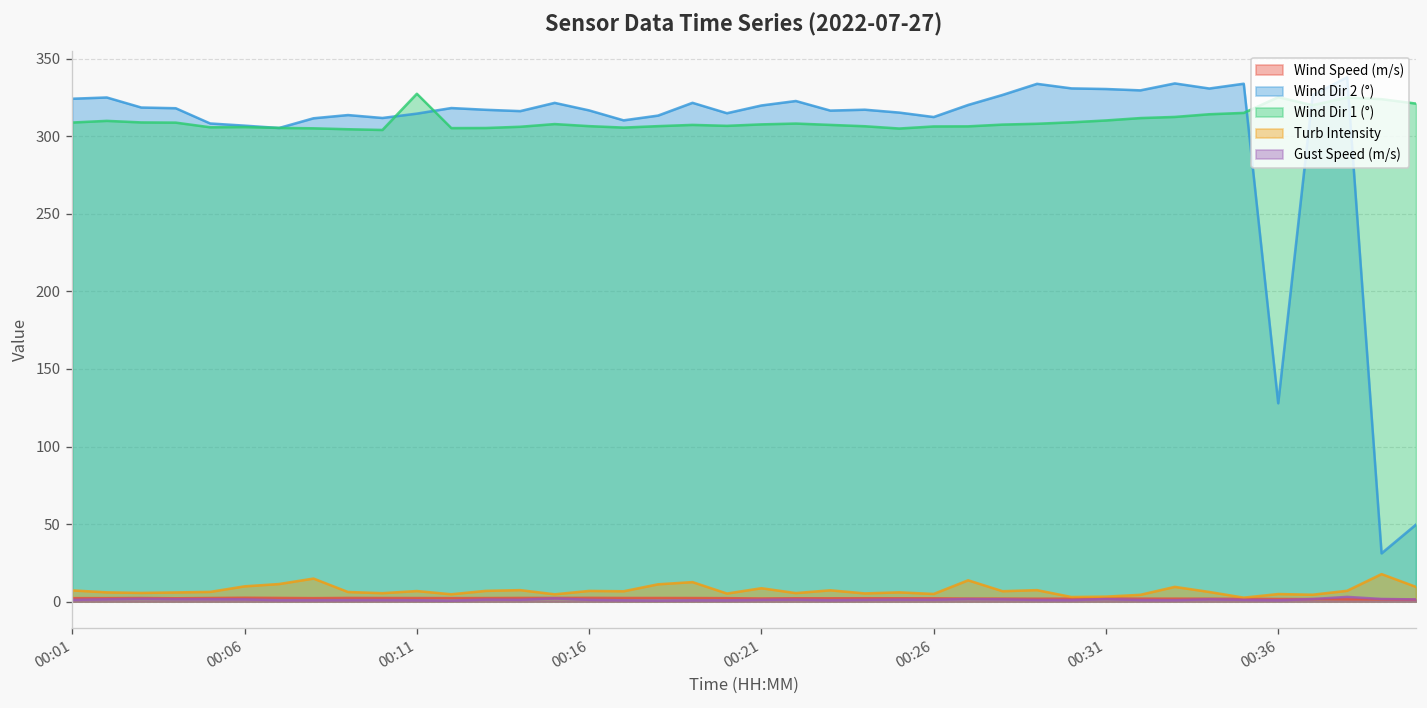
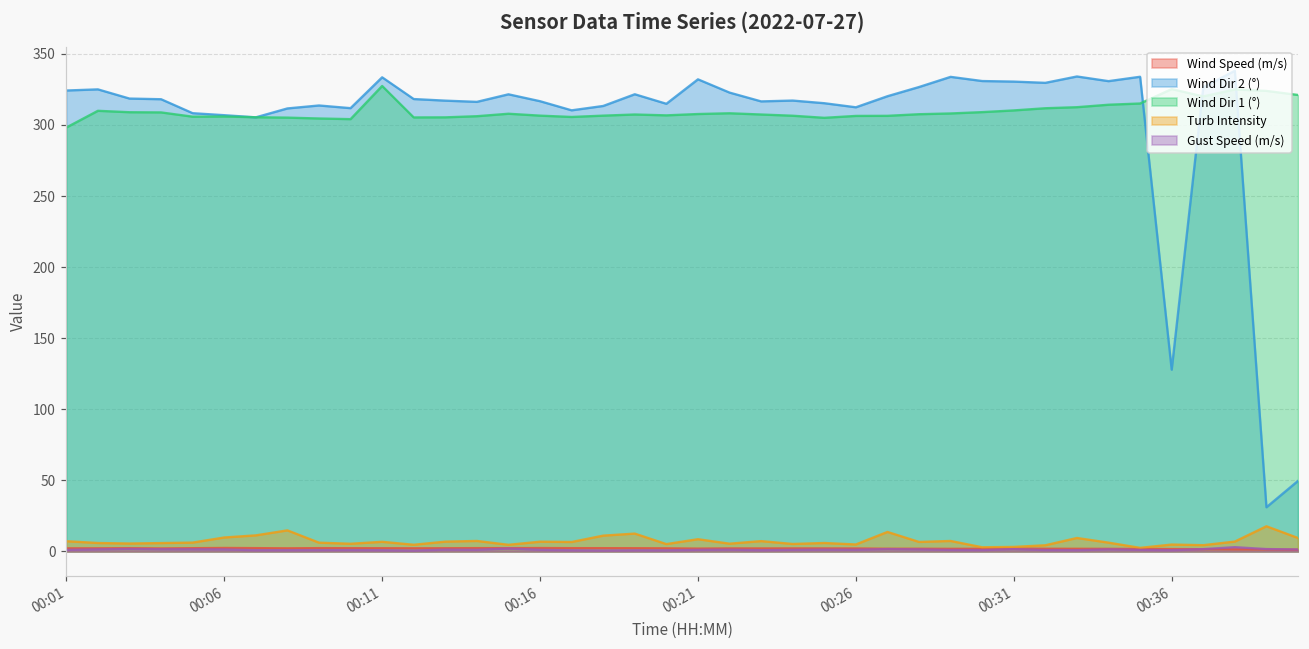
Wind Dir 1 (°), 00:01: 309 -> 298
Wind Dir 2 (°), 00:11: 315 -> 333
Wind Dir 2 (°), 00:21: 320 -> 332
